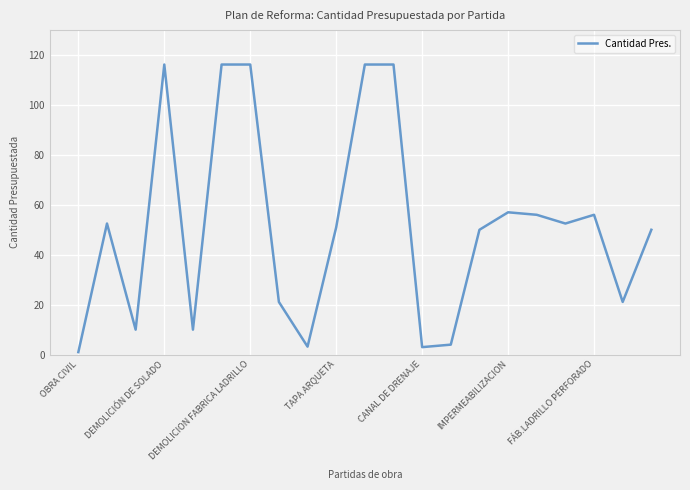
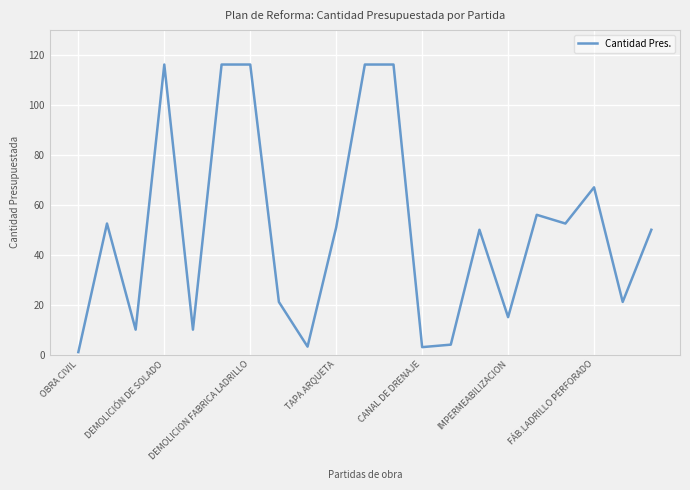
IMPERMEABILIZACION: 57 -> 15
FÁB.LADRILLO PERFORADO: 56 -> 67
